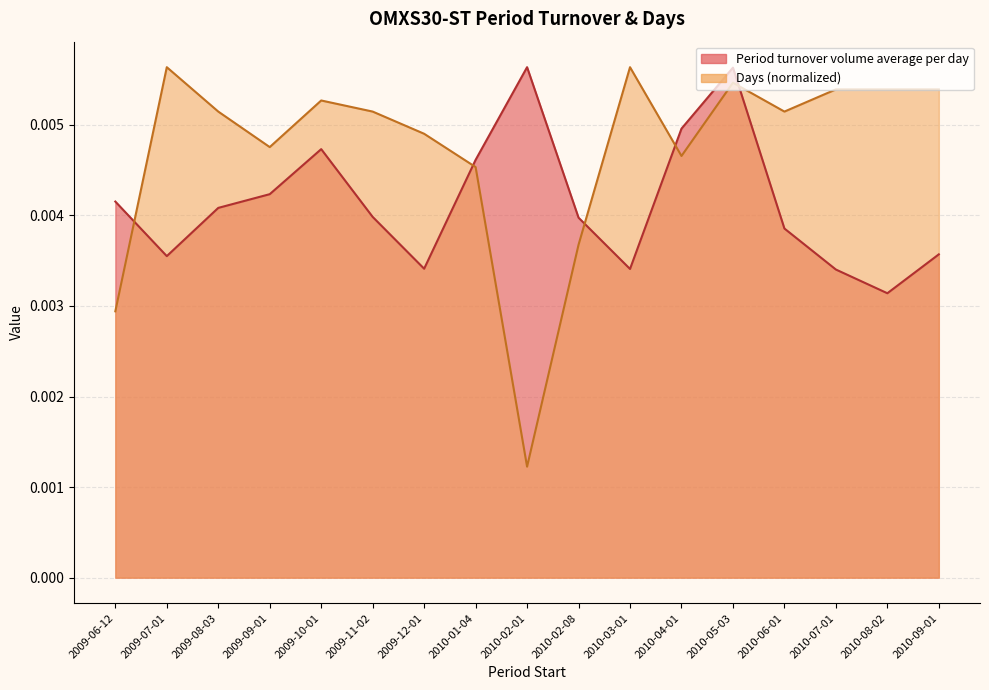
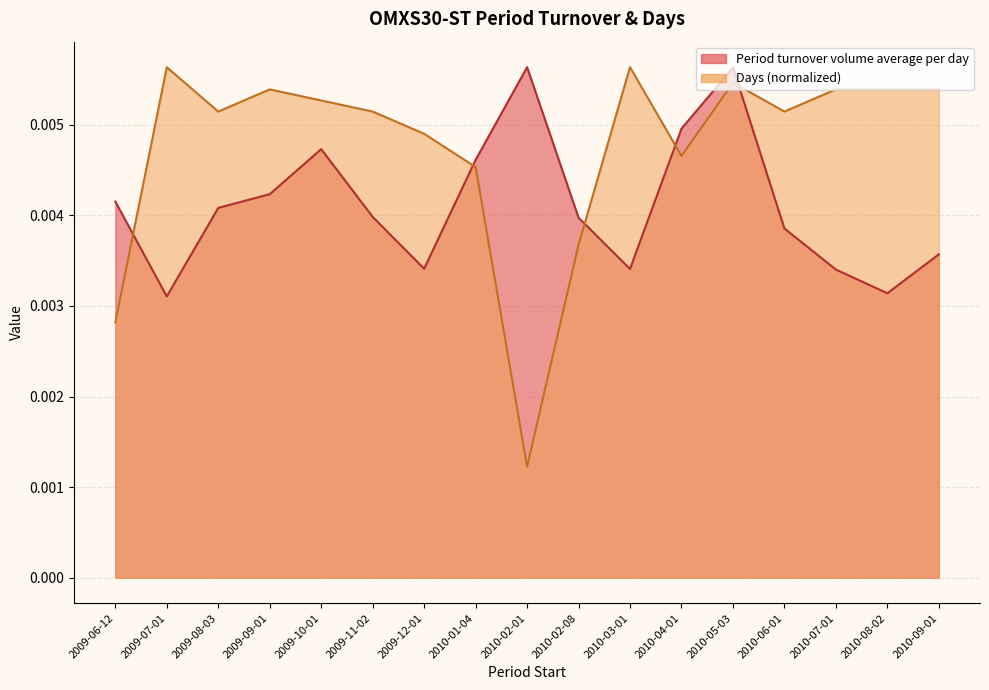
Days (normalized), 2009-06-12: 0.0029 -> 0.0028
Period turnover volume average per day, 2009-07-01: 0.0036 -> 0.0031
Days (normalized), 2009-09-01: 0.0048 -> 0.0054
